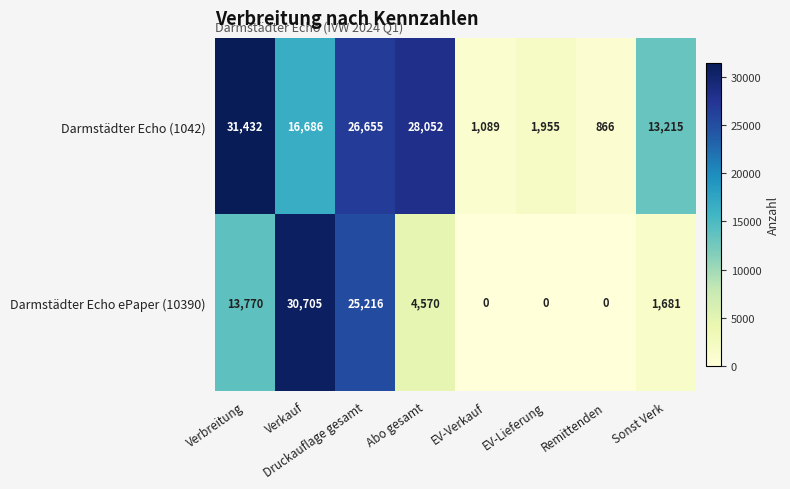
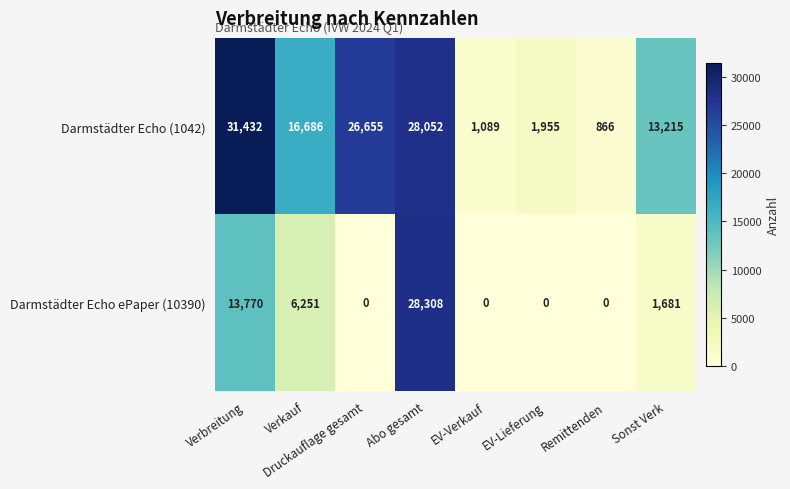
Darmstädter Echo ePaper (10390), Verkauf: 30,705 -> 6,251
Darmstädter Echo ePaper (10390), Druckauflage gesamt: 25,216 -> 0
Darmstädter Echo ePaper (10390), Abo gesamt: 4,570 -> 28,308
